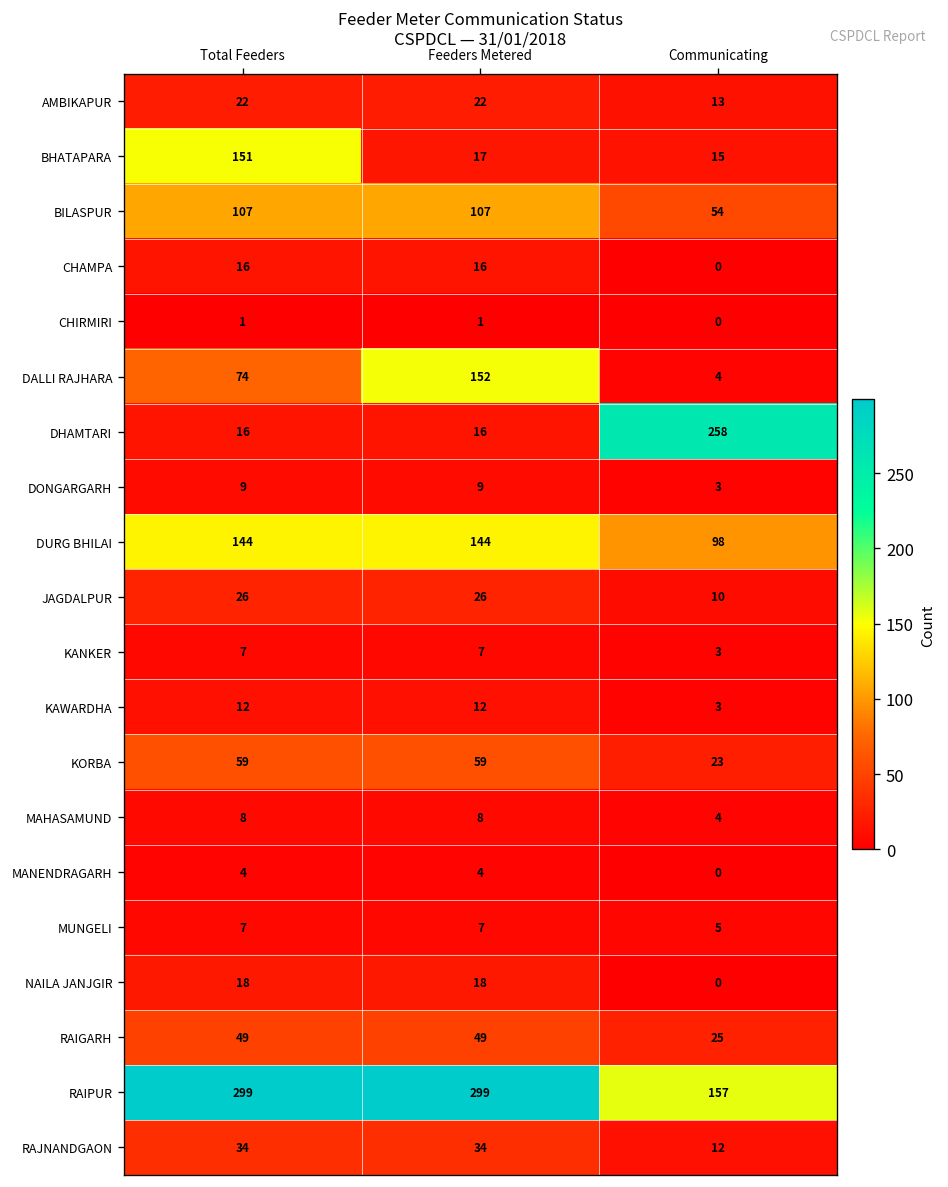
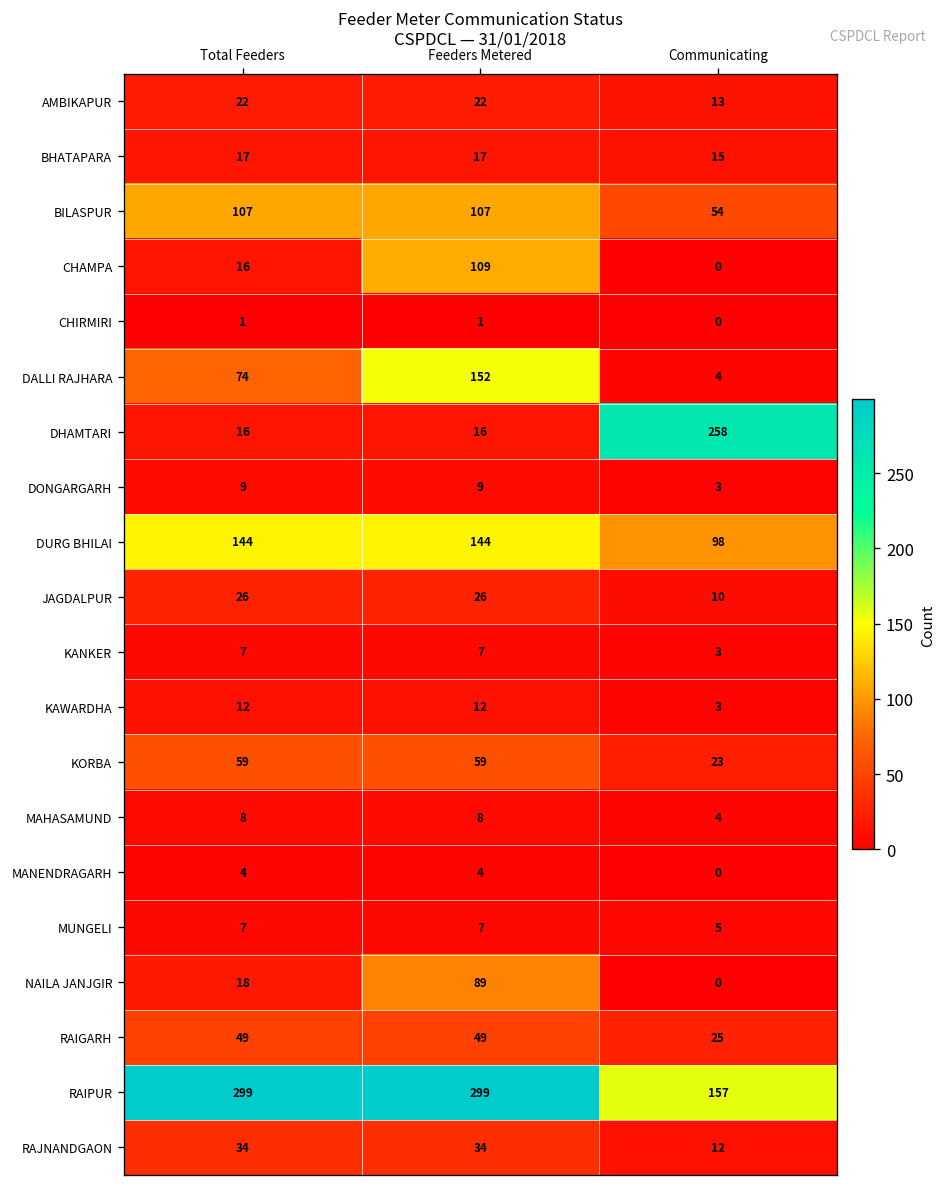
BHATAPARA, Total Feeders: 151 -> 17
CHAMPA, Feeders Metered: 16 -> 109
NAILA JANJGIR, Feeders Metered: 18 -> 89
